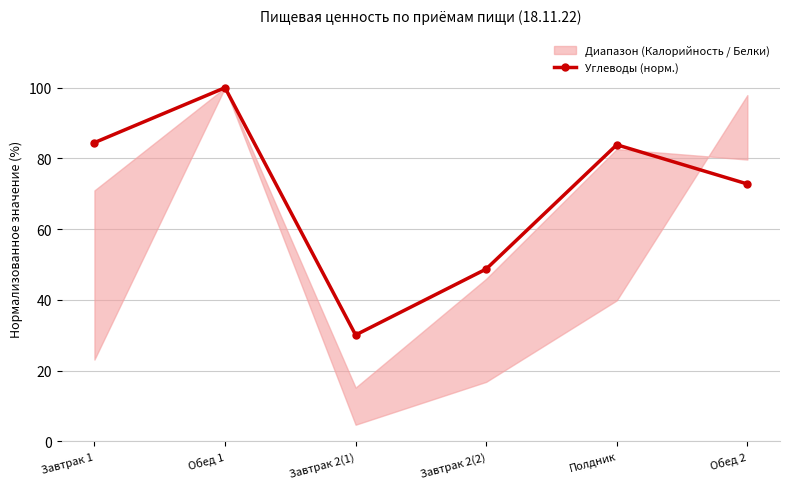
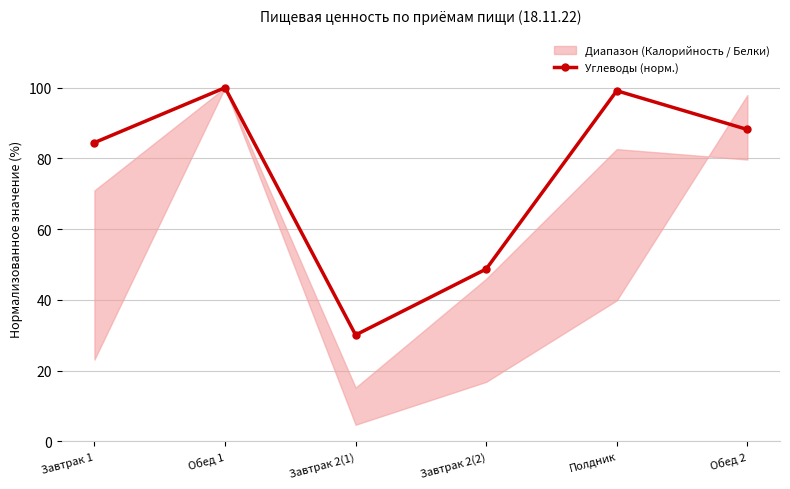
Углеводы (норм.), Полдник: 84 -> 99
Углеводы (норм.), Обед 2: 73 -> 88
